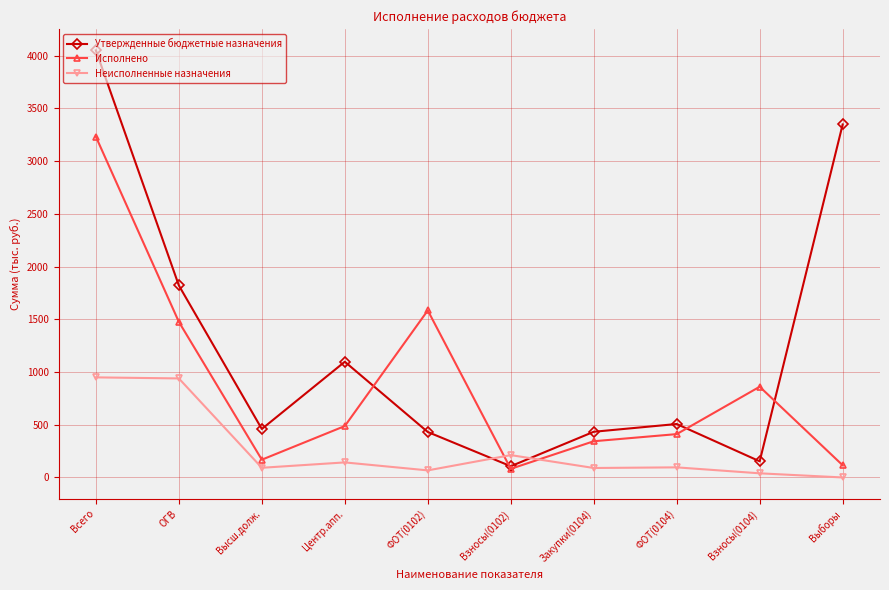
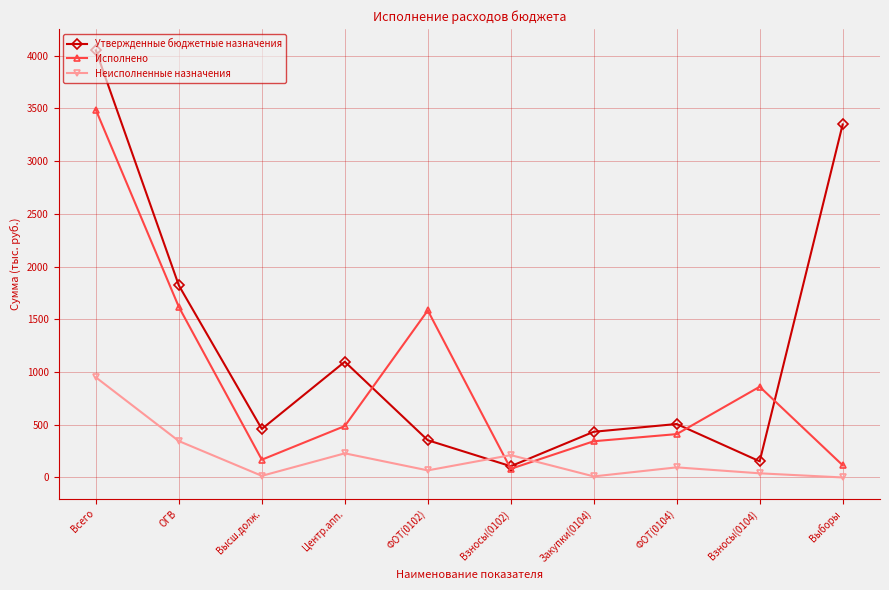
Исполнено, Всего: 3230 -> 3490
Исполнено, ОГВ: 1480 -> 1620
Неисполненные назначения, ОГВ: 940 -> 350
Неисполненные назначения, Высш.долж.: 90 -> 20
Неисполненные назначения, Центр.апп.: 140 -> 230
Утвержденные бюджетные назначения, ФОТ(0102): 430 -> 350
Неисполненные назначения, Закупки(0104): 90 -> 10
